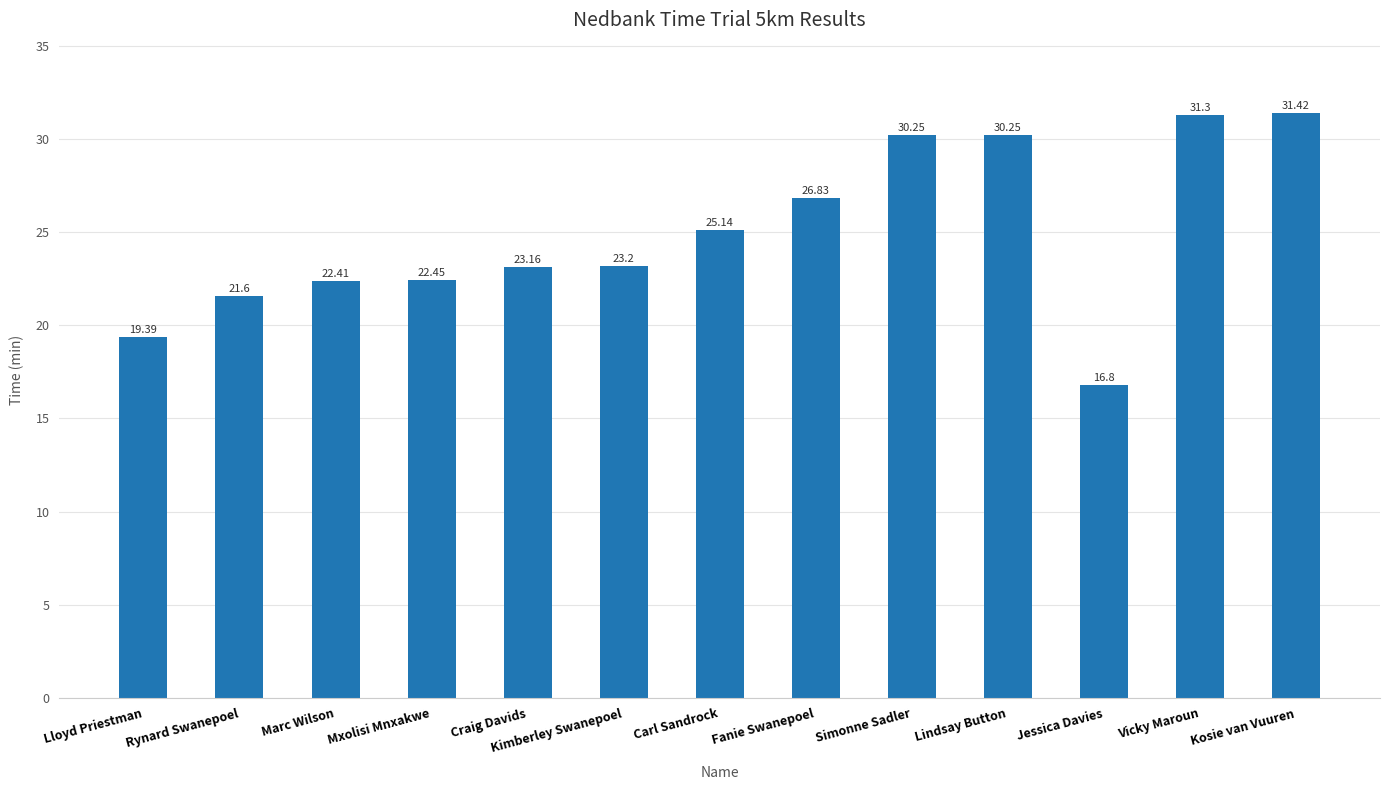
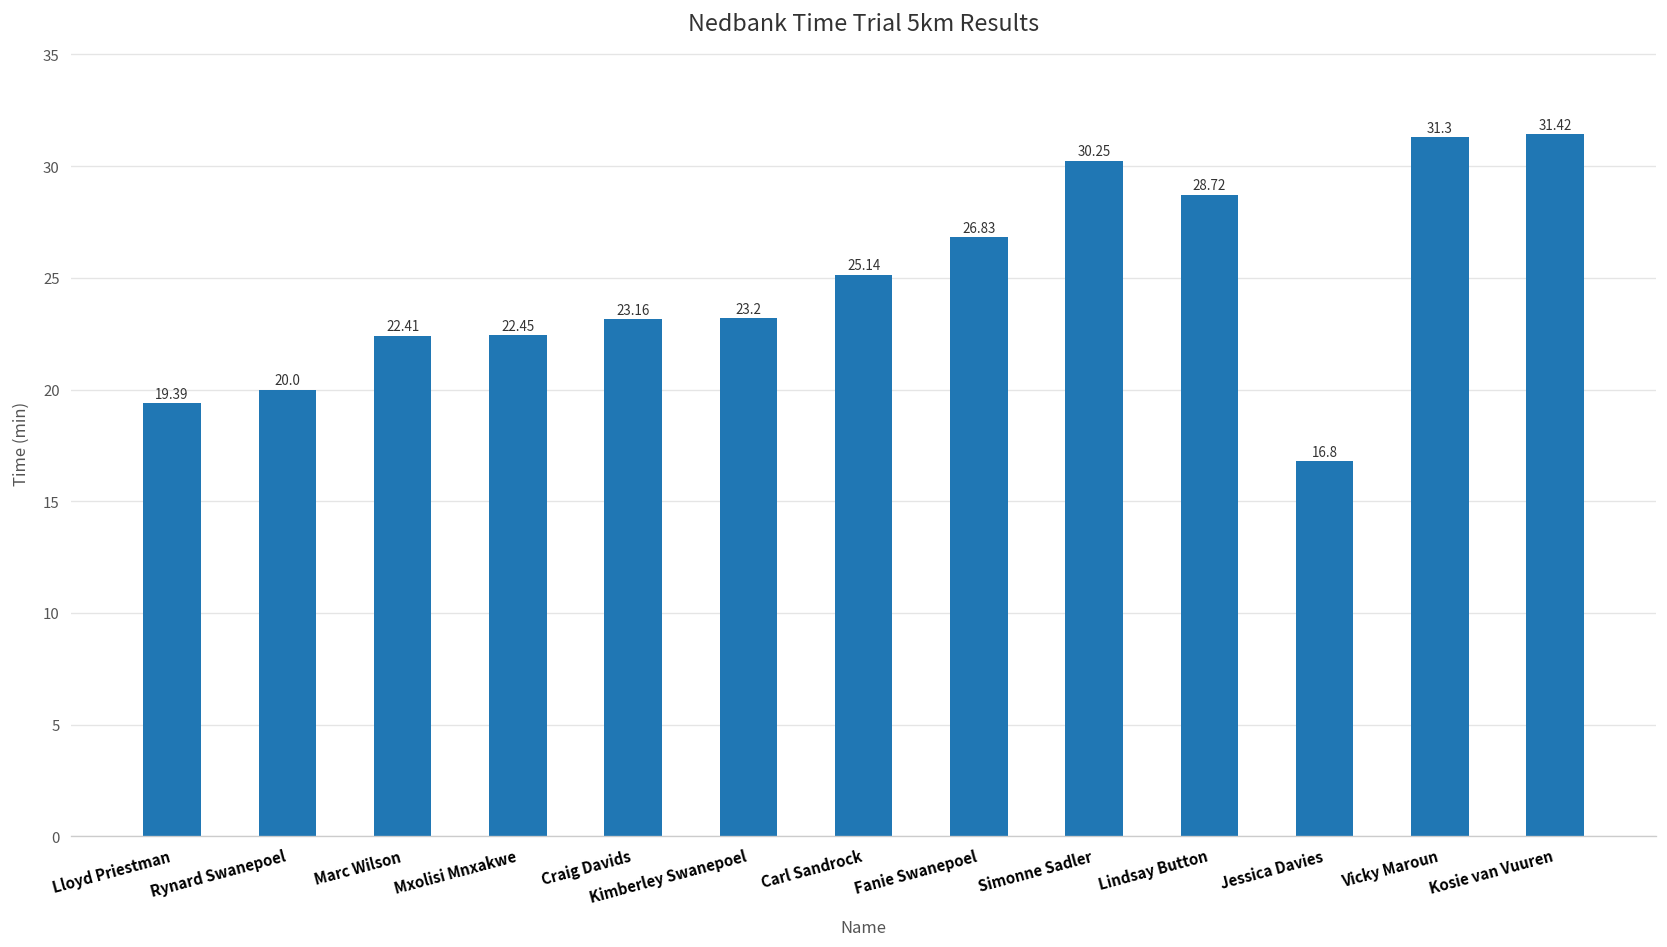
Rynard Swanepoel: 21.6 -> 20.0
Lindsay Button: 30.25 -> 28.72
